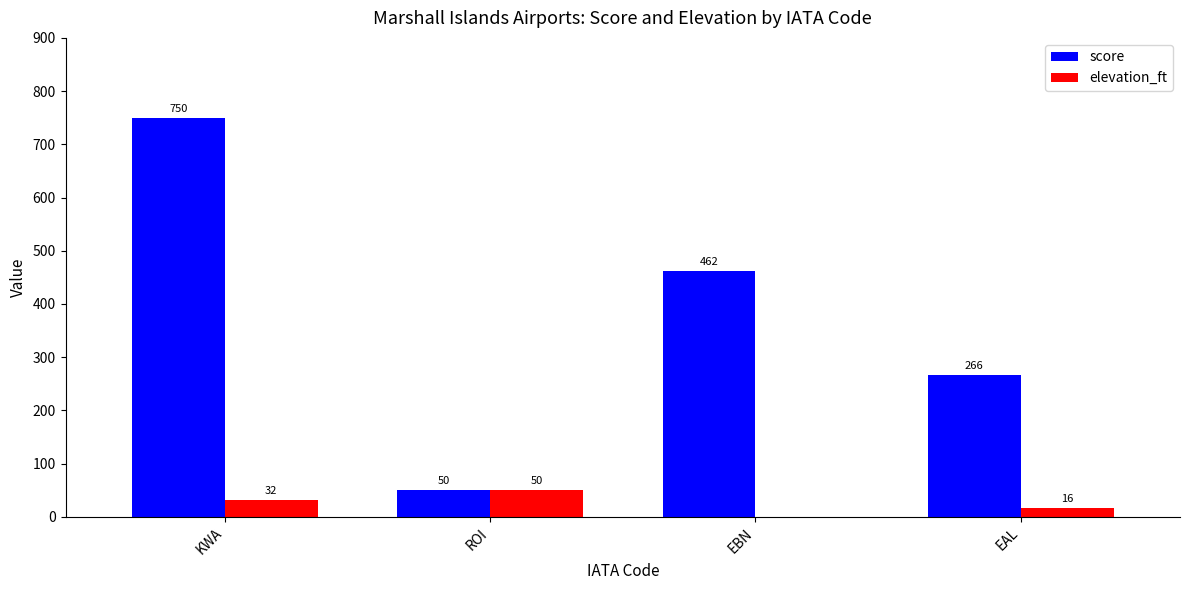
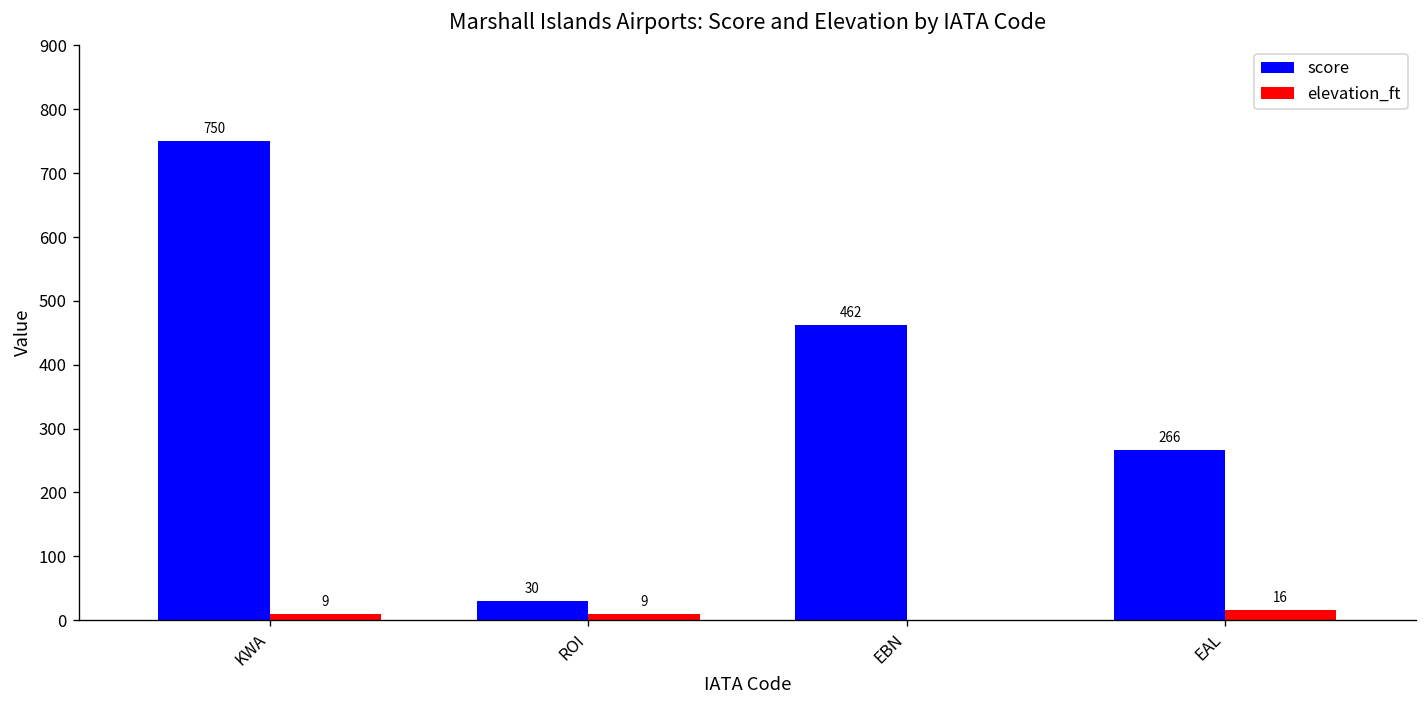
elevation_ft, KWA: 32 -> 9
score, ROI: 50 -> 30
elevation_ft, ROI: 50 -> 9
